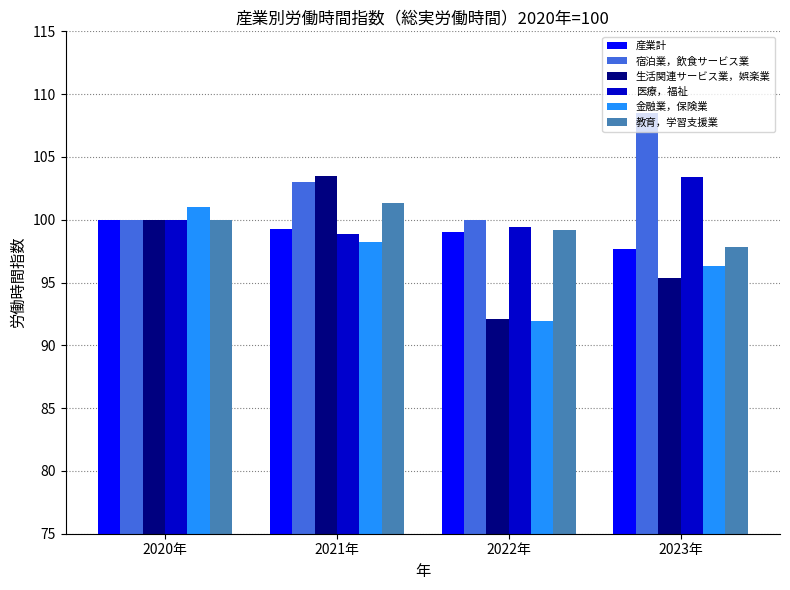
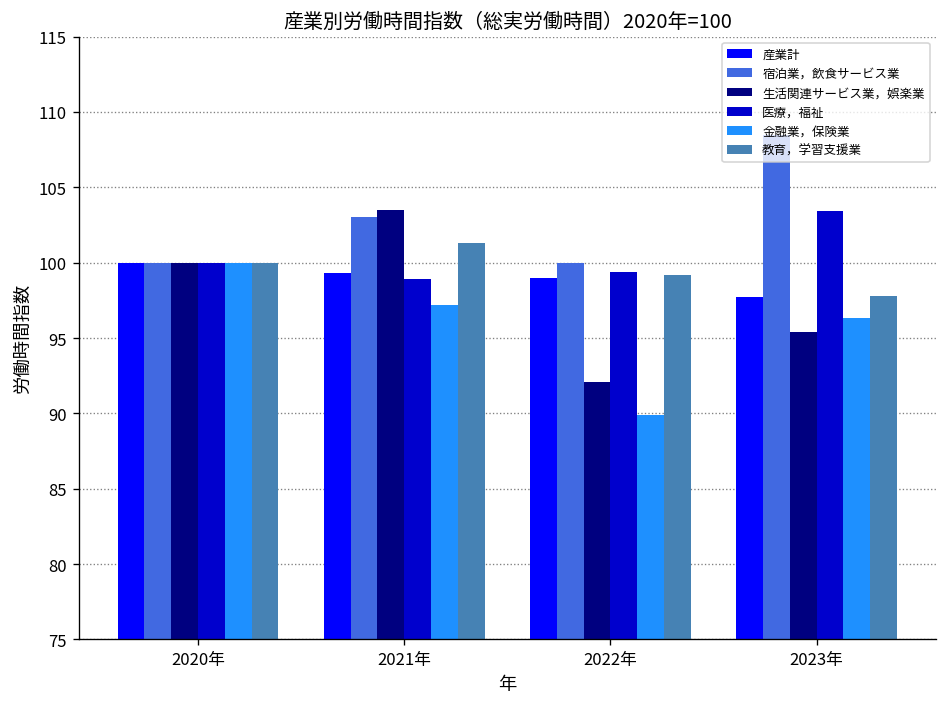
金融業，保険業, 2020年: 101 -> 100
金融業，保険業, 2021年: 98.2 -> 97.2
金融業，保険業, 2022年: 91.9 -> 89.9
